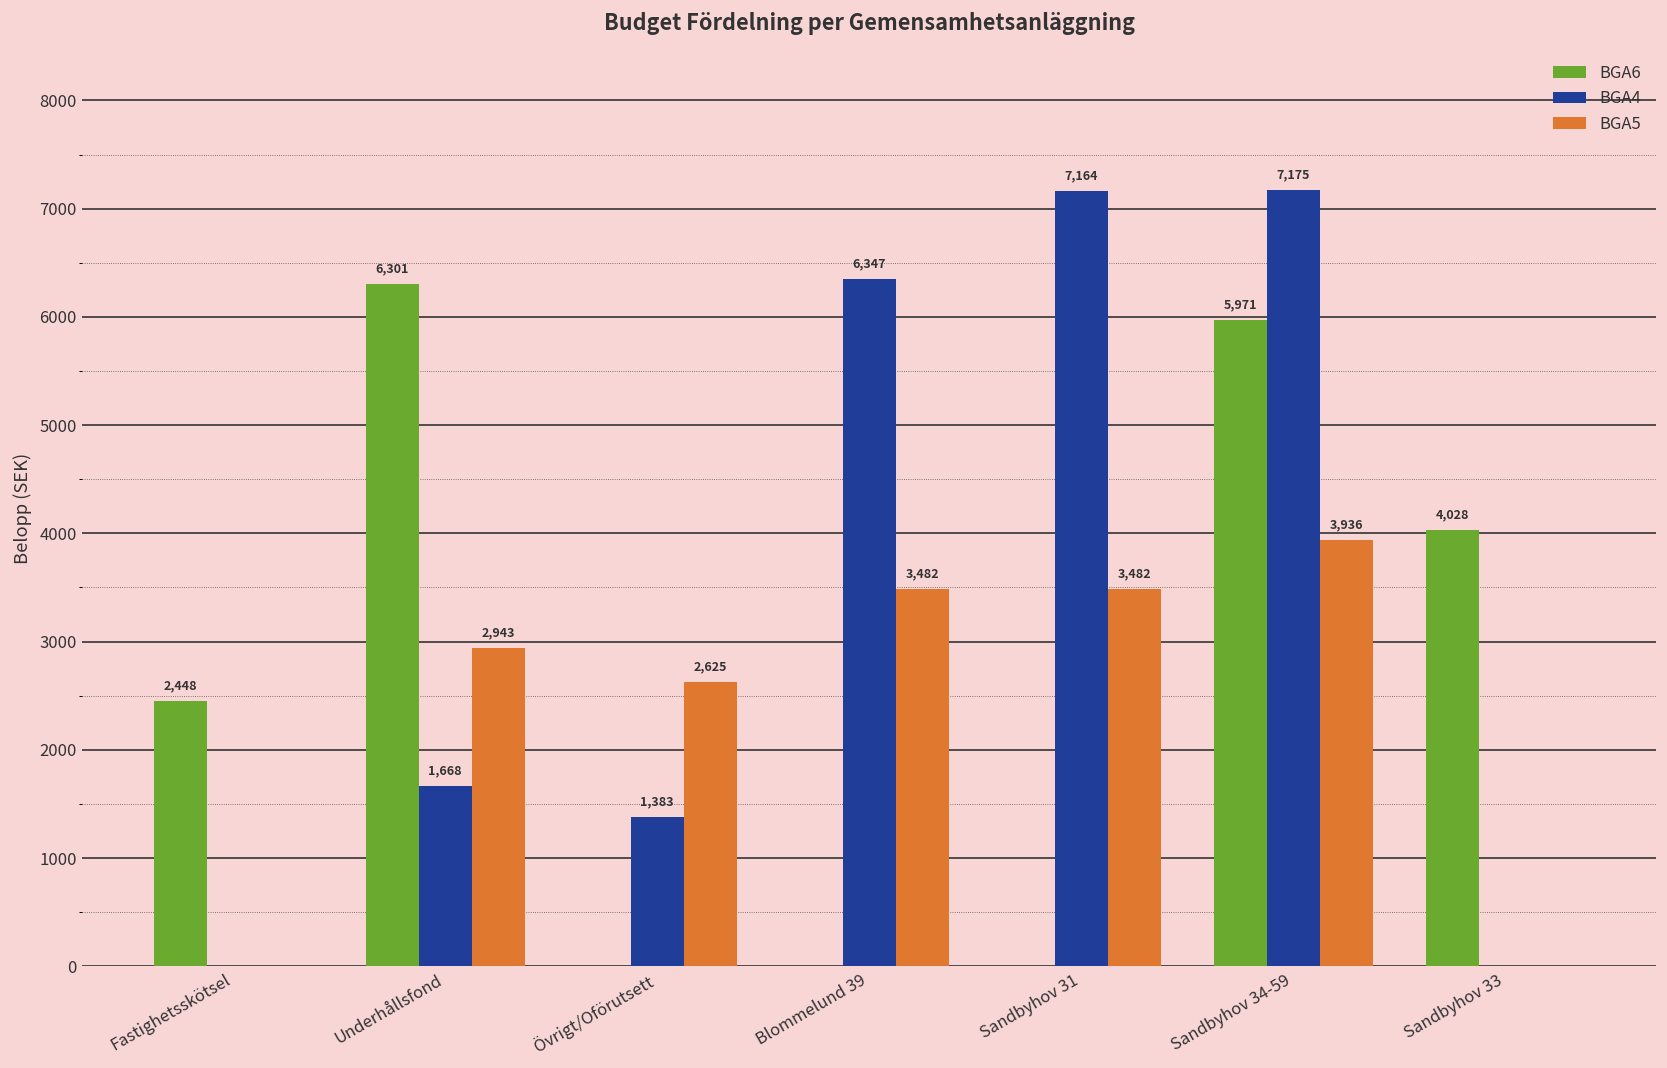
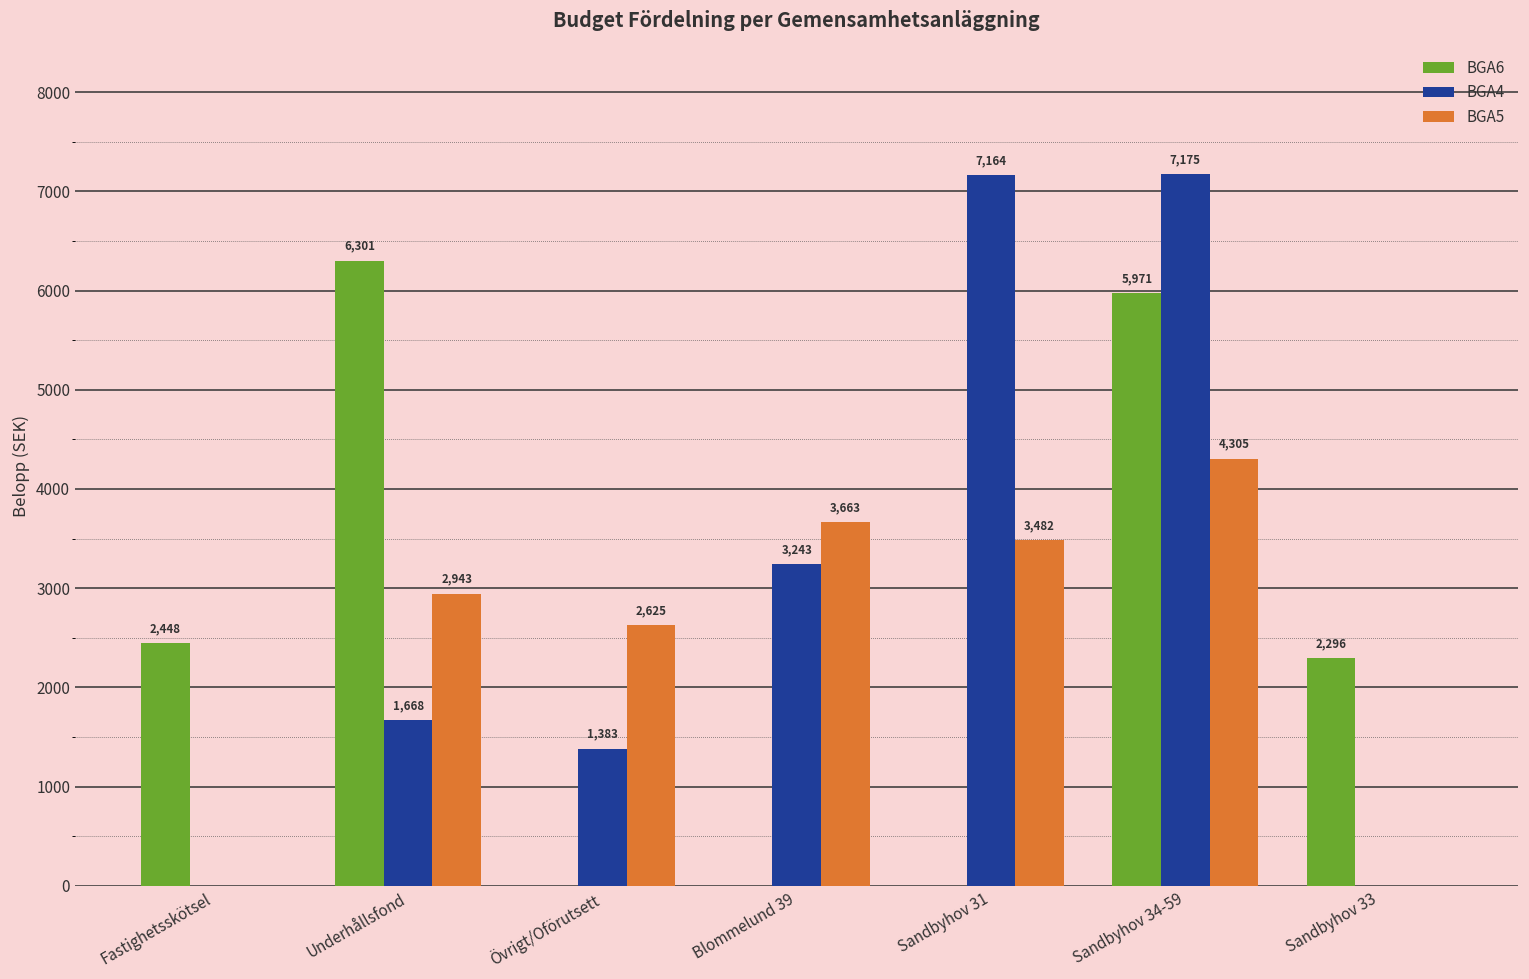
BGA4, Blommelund 39: 6,347 -> 3,243
BGA5, Blommelund 39: 3,482 -> 3,663
BGA5, Sandbyhov 34-59: 3,936 -> 4,305
BGA6, Sandbyhov 33: 4,028 -> 2,296
